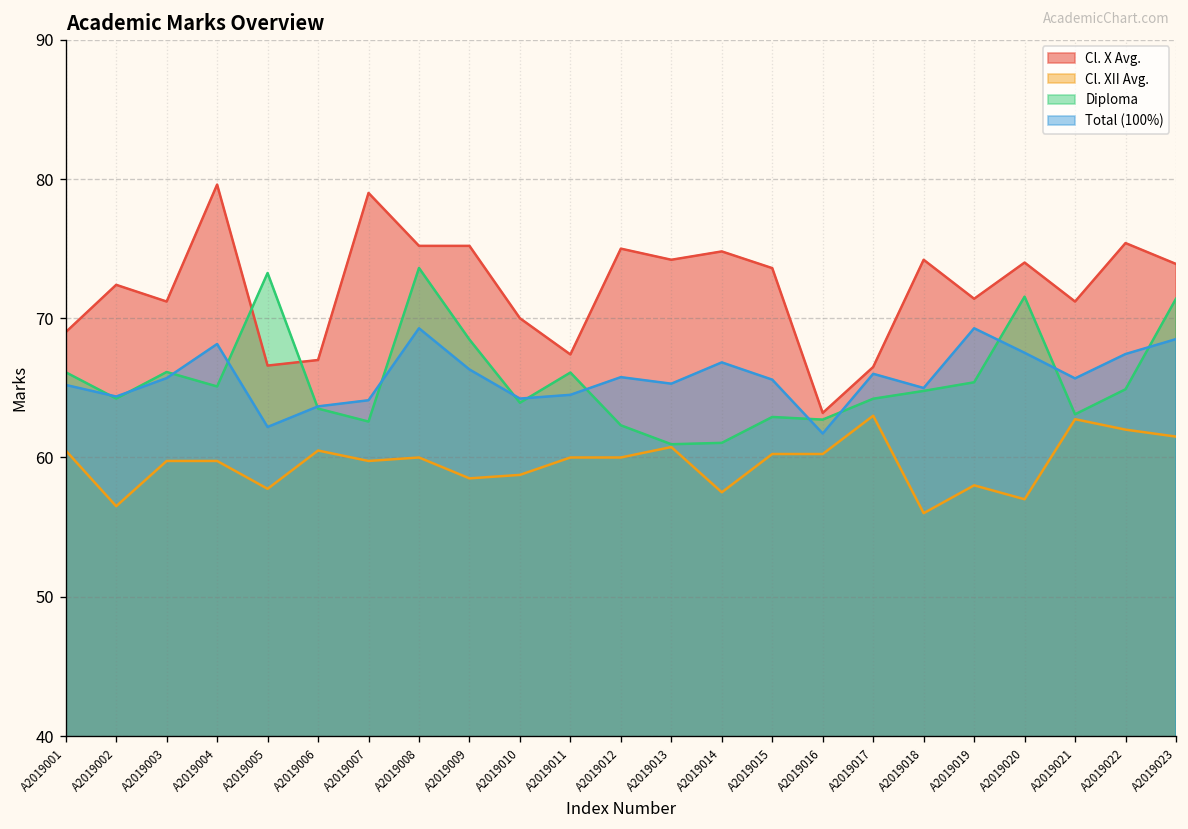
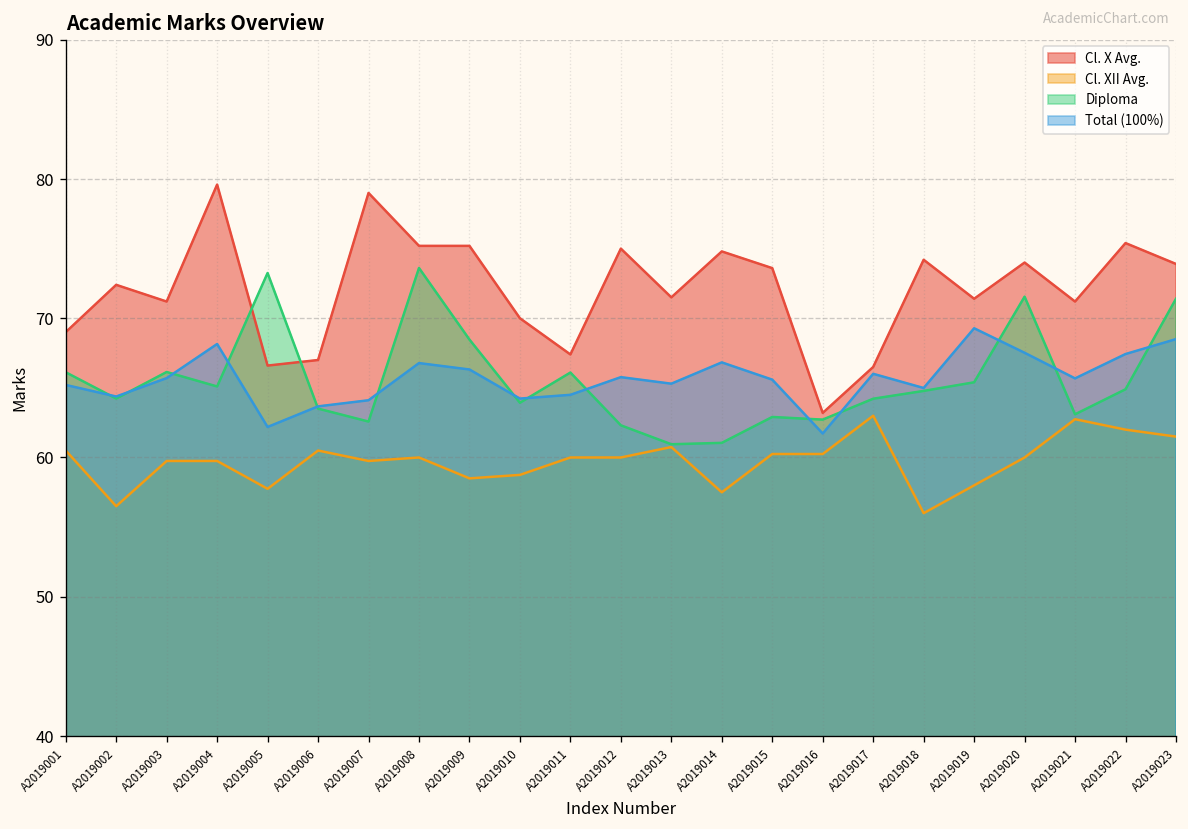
Total (100%), A2019008: 69.3 -> 66.8
Cl. X Avg., A2019013: 74.2 -> 71.5
Cl. XII Avg., A2019020: 57 -> 60
